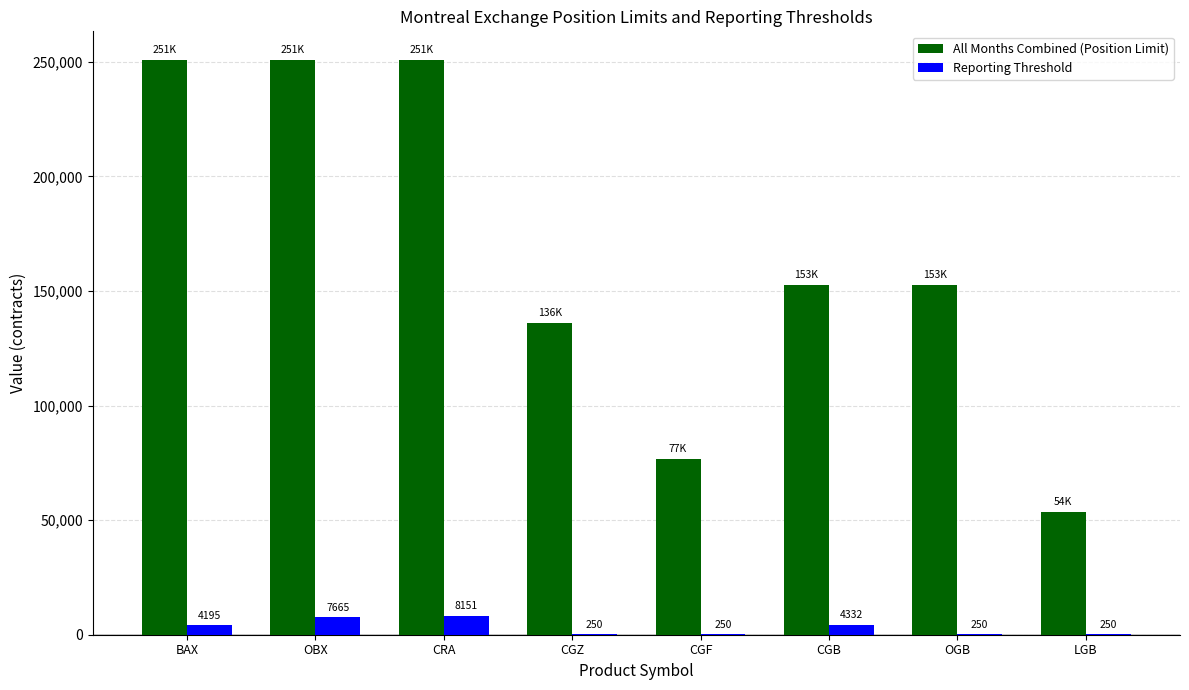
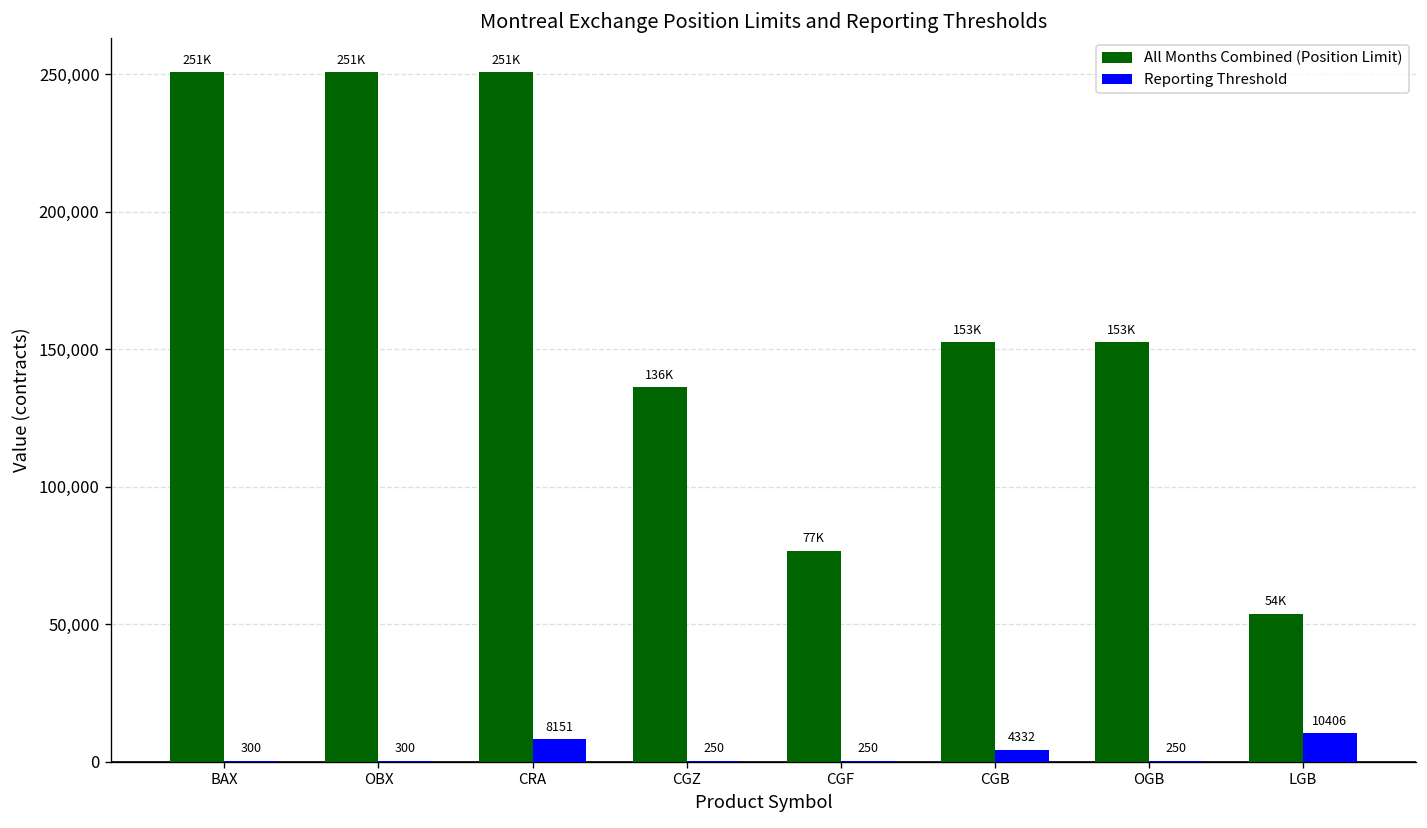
Reporting Threshold, BAX: 4195 -> 300
Reporting Threshold, OBX: 7665 -> 300
Reporting Threshold, LGB: 250 -> 10406
